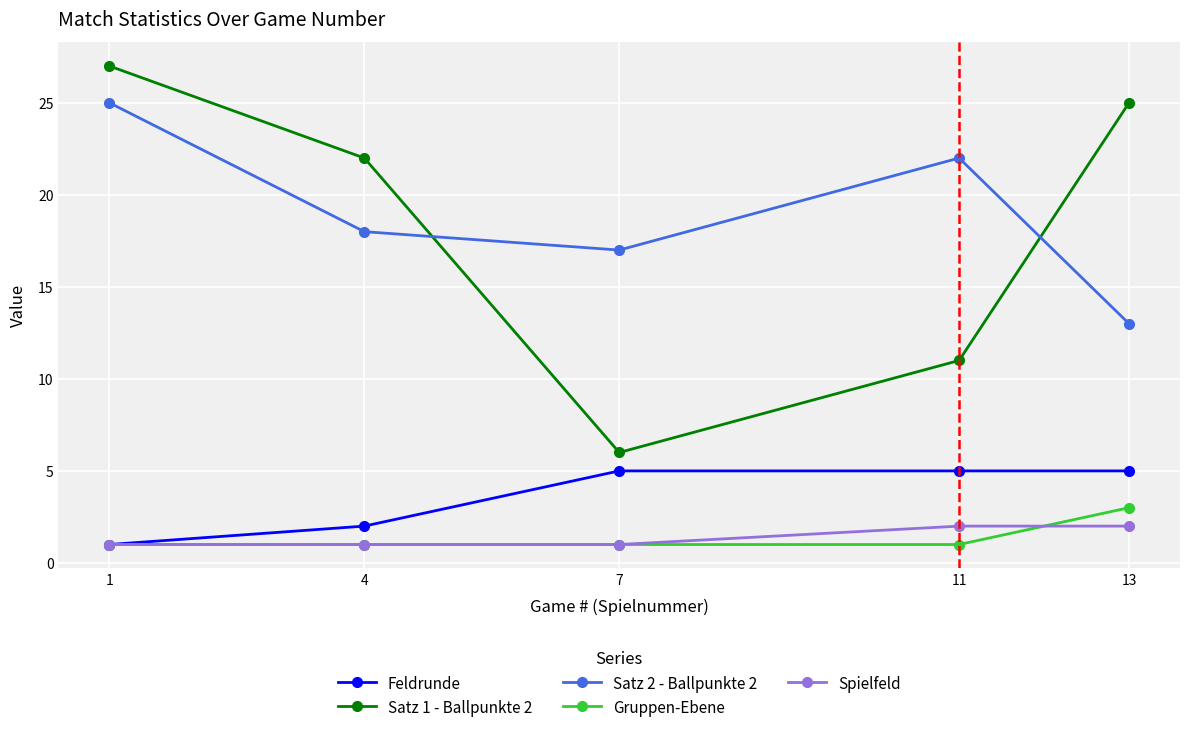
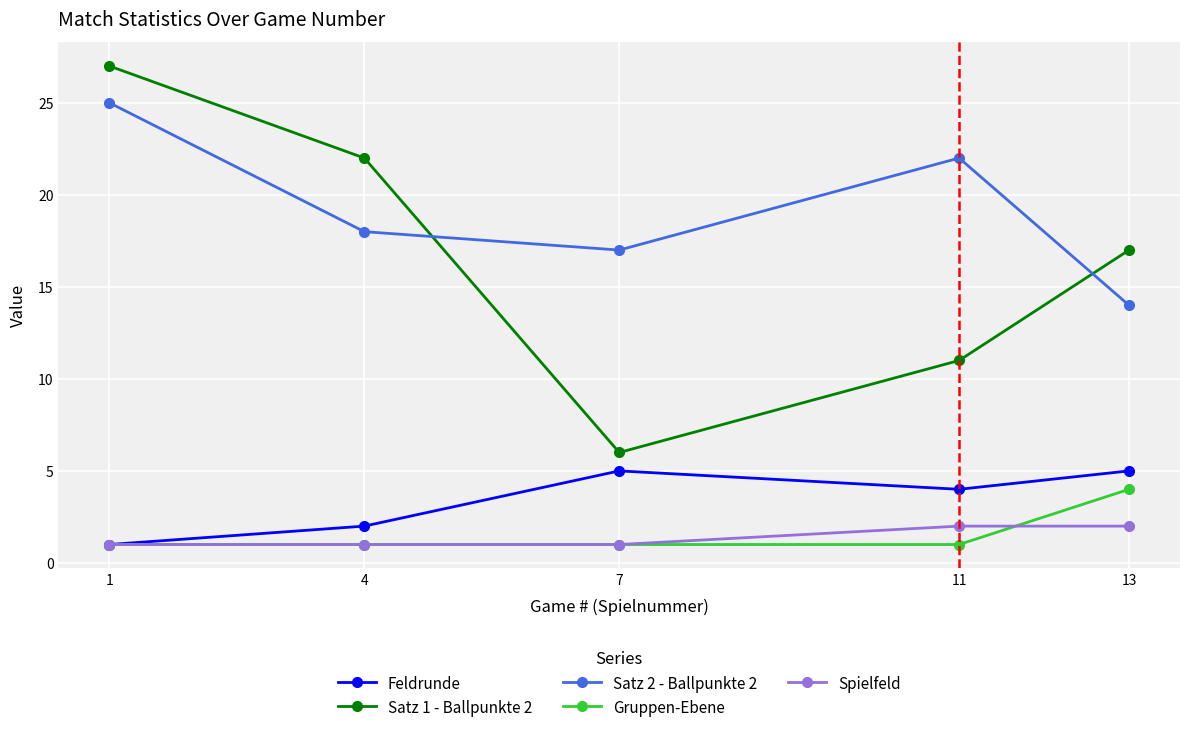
Feldrunde, 11: 5 -> 4
Satz 1 - Ballpunkte 2, 13: 25 -> 17
Satz 2 - Ballpunkte 2, 13: 13 -> 14
Gruppen-Ebene, 13: 3 -> 4
